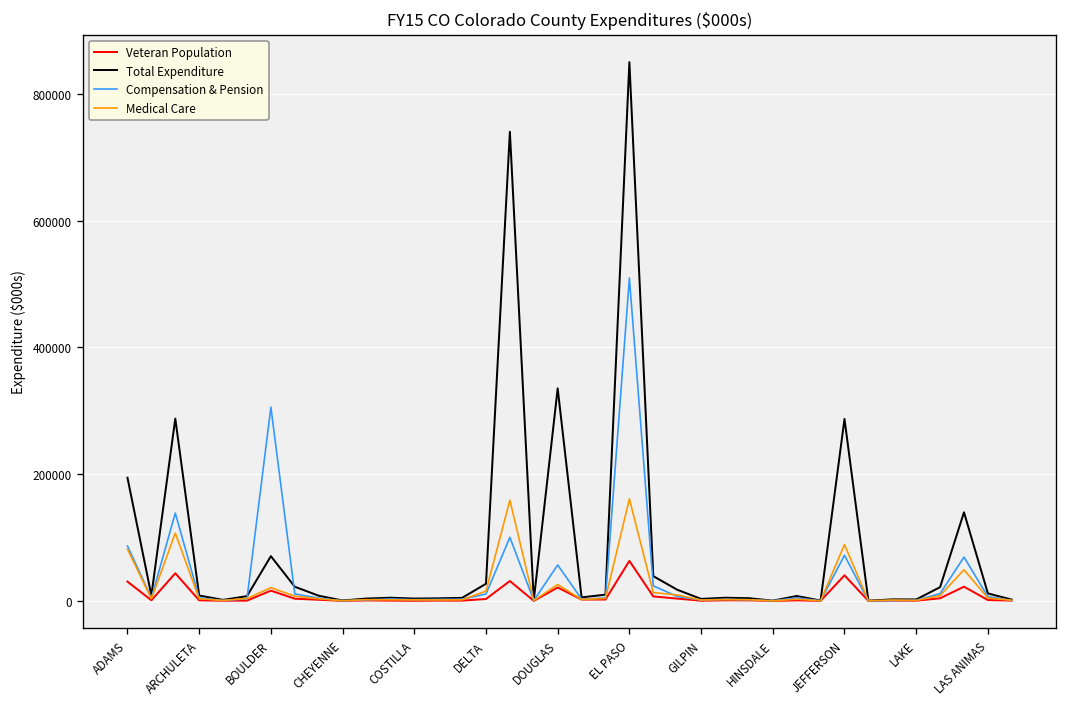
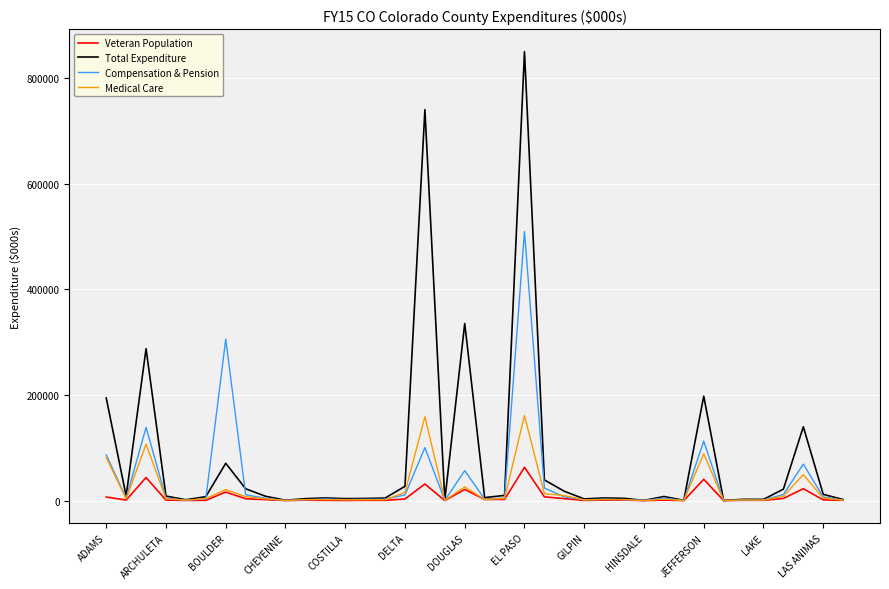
Veteran Population, ADAMS: 30000 -> 10000
Total Expenditure, JEFFERSON: 290000 -> 200000
Compensation & Pension, JEFFERSON: 70000 -> 110000
